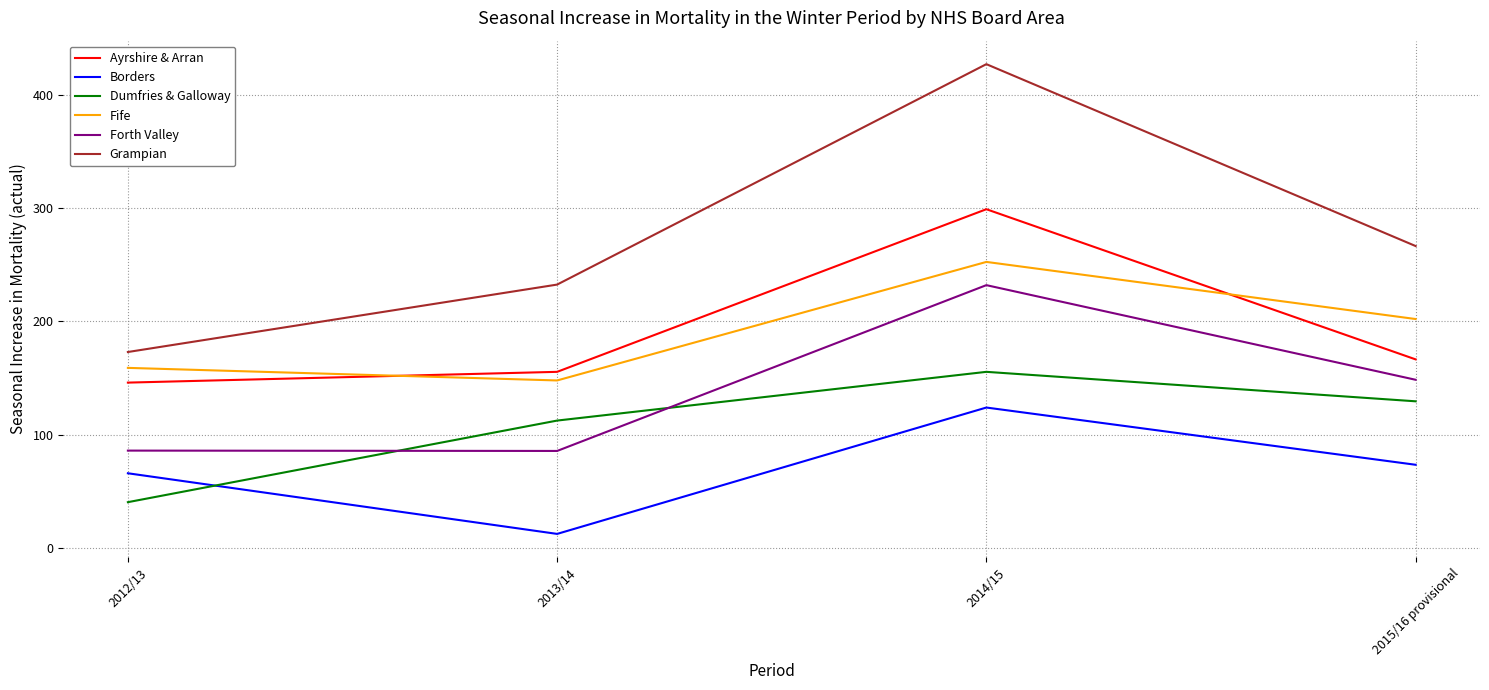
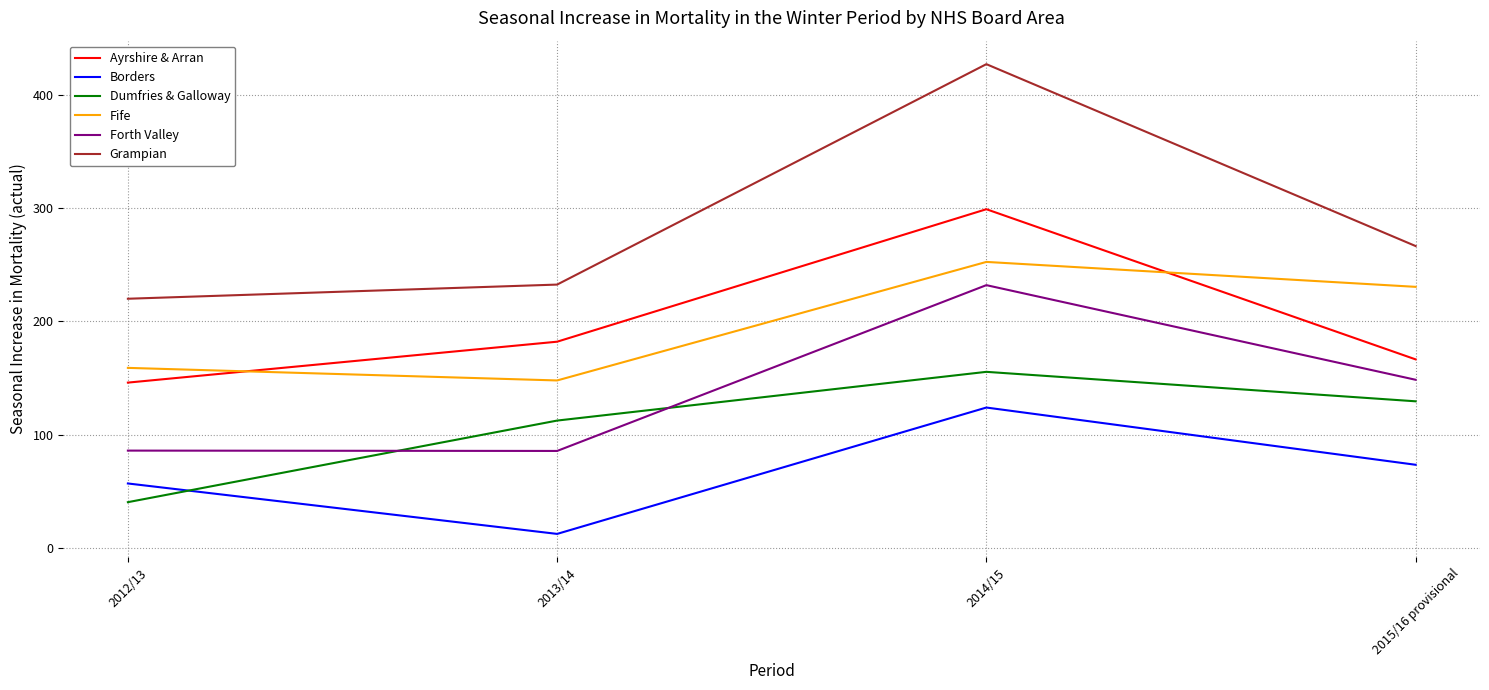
Borders, 2012/13: 66 -> 57
Grampian, 2012/13: 173 -> 220
Ayrshire & Arran, 2013/14: 156 -> 182
Fife, 2015/16 provisional: 202 -> 231
